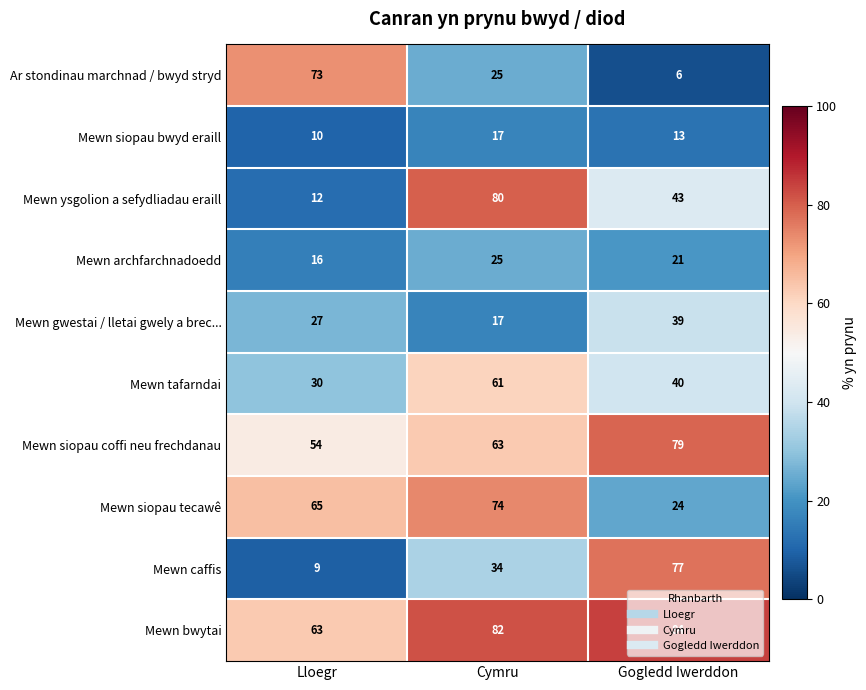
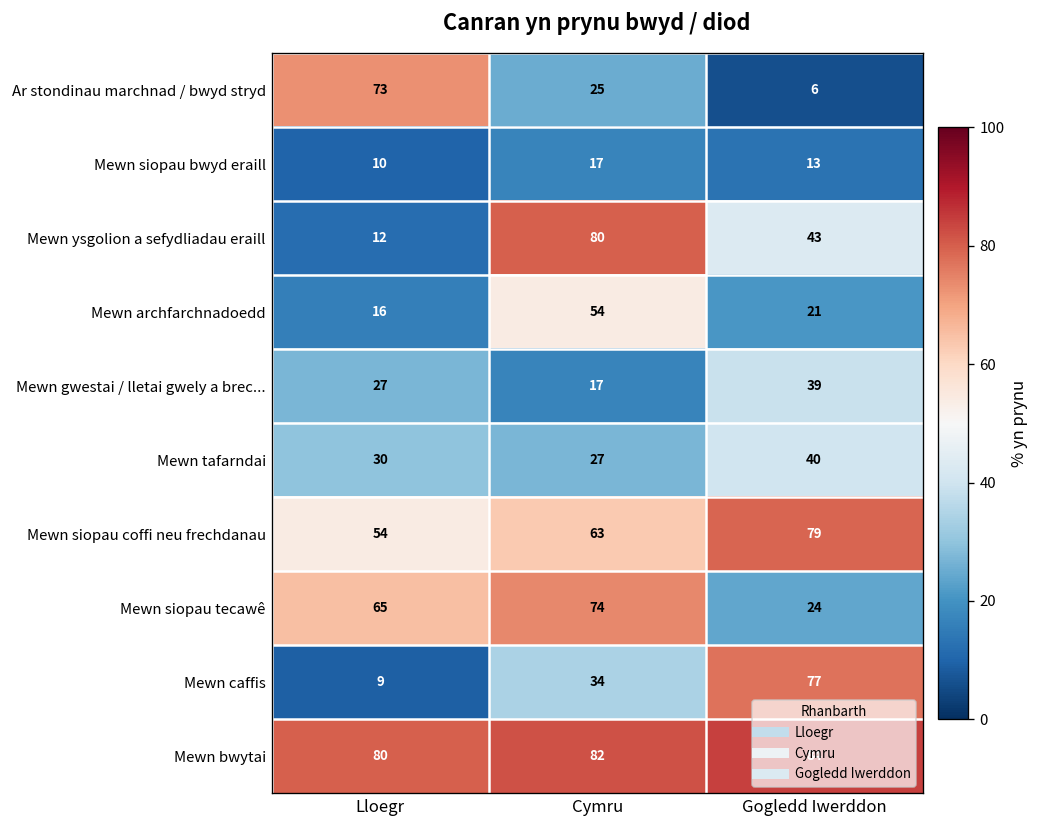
Mewn archfarchnadoedd, Cymru: 25 -> 54
Mewn tafarndai, Cymru: 61 -> 27
Mewn bwytai, Lloegr: 63 -> 80
